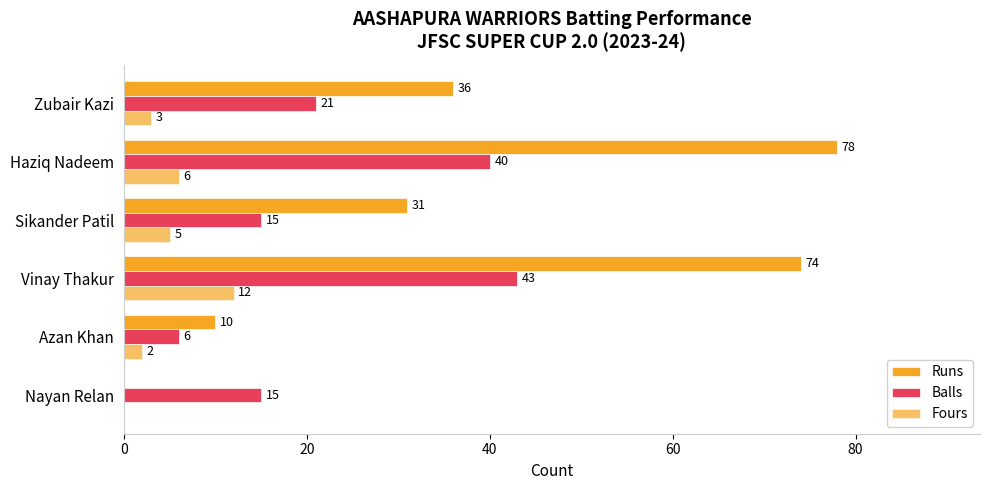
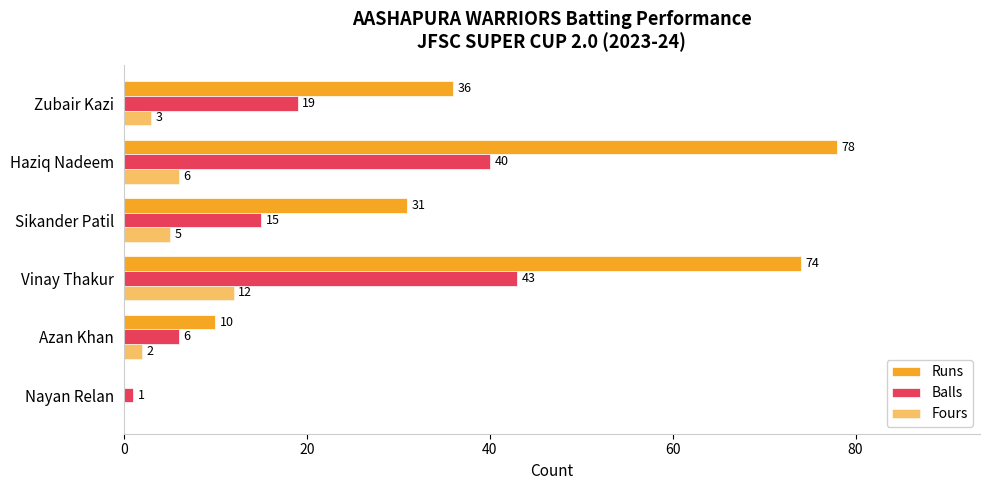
Balls, Zubair Kazi: 21 -> 19
Balls, Nayan Relan: 15 -> 1
